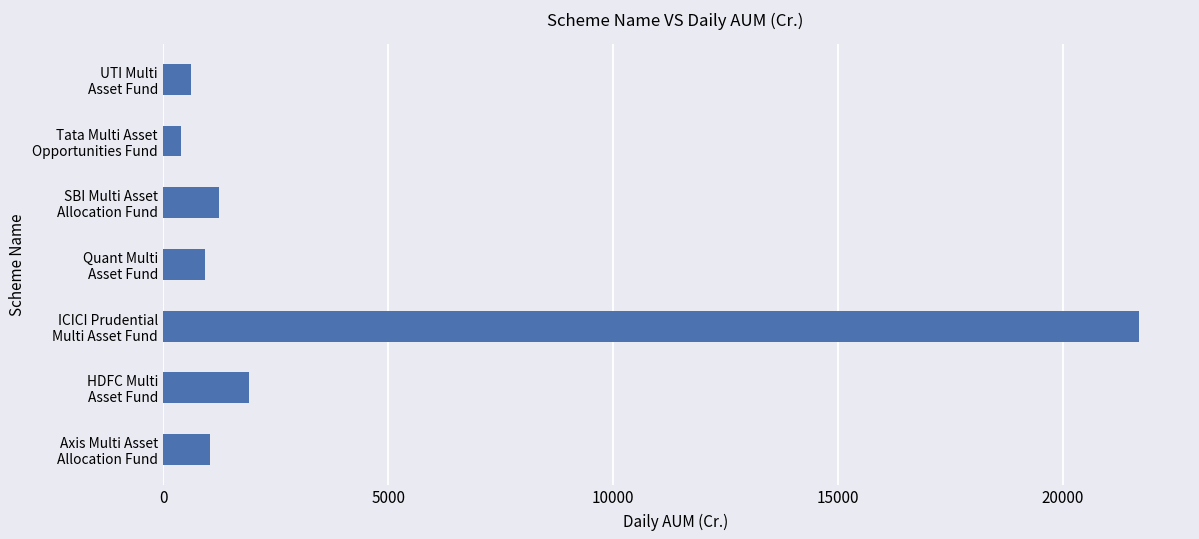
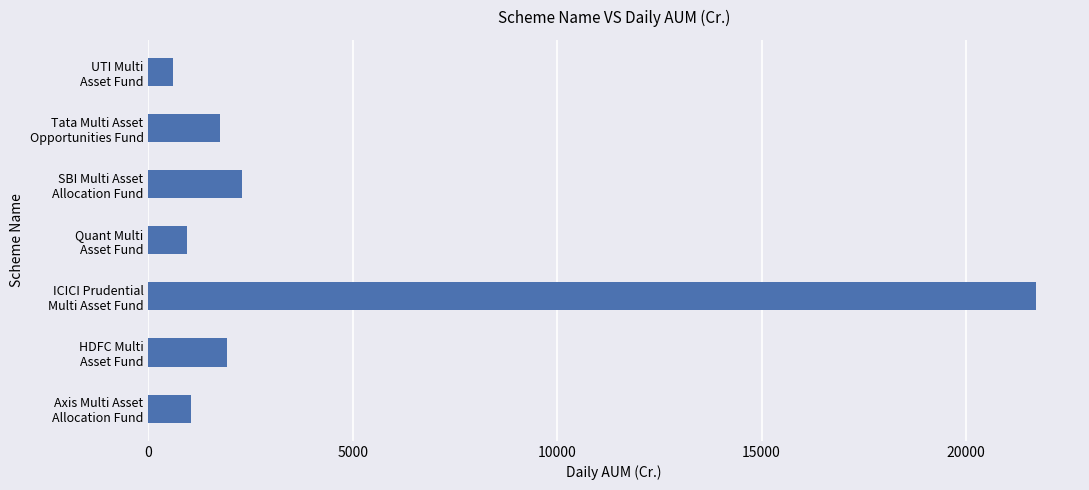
Tata Multi Asset Opportunities Fund: 400 -> 1800
SBI Multi Asset Allocation Fund: 1200 -> 2300
